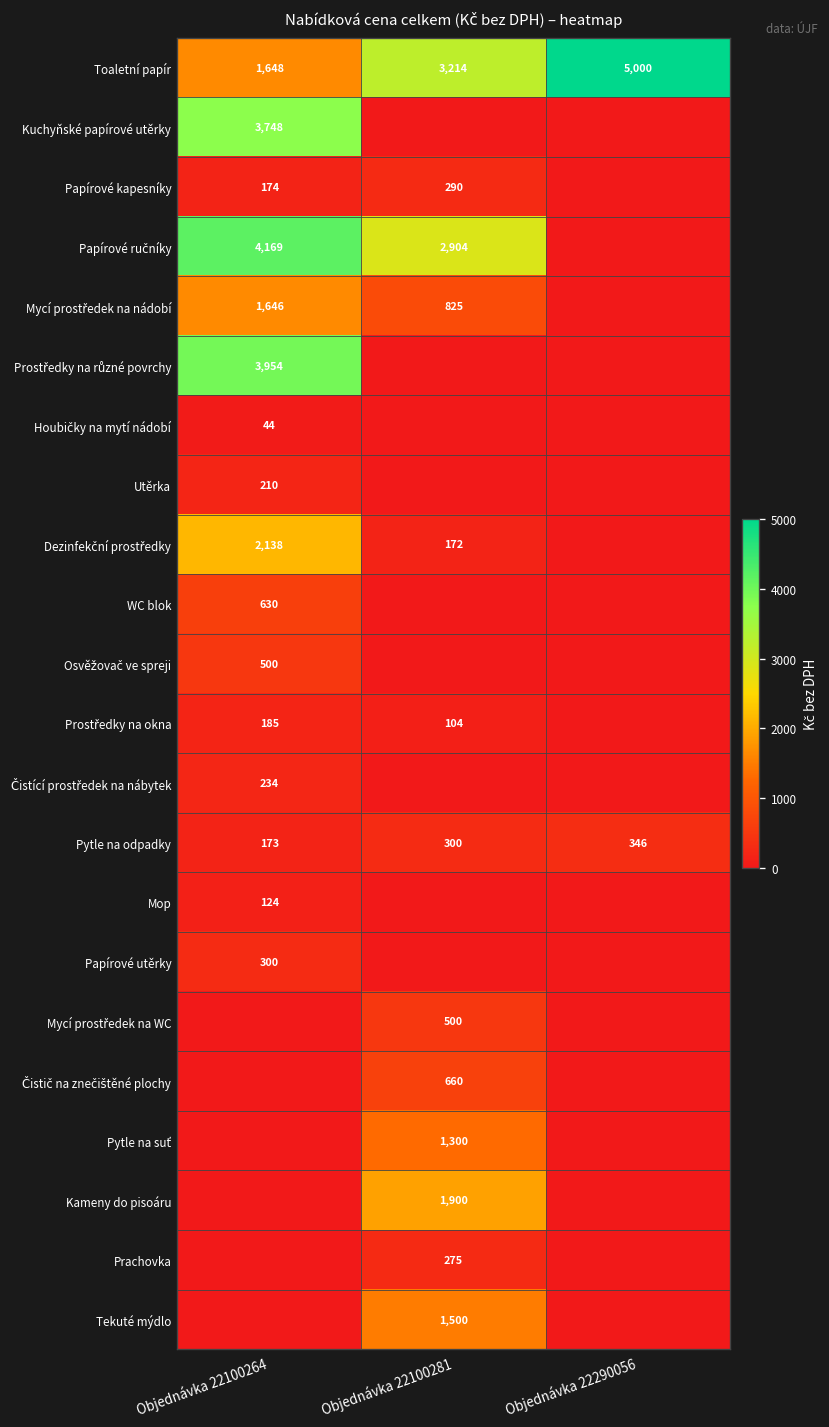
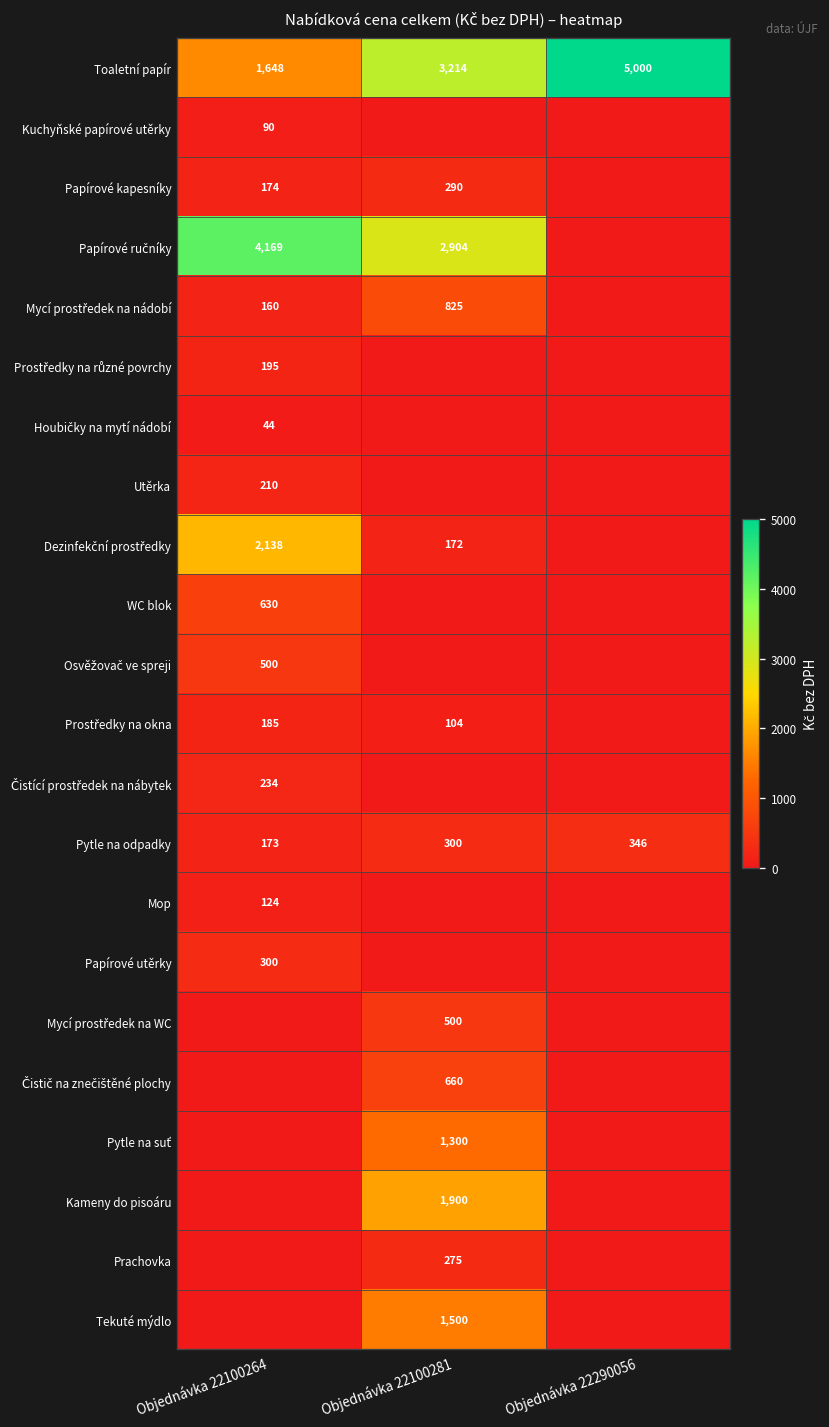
Kuchyňské papírové utěrky, Objednávka 22100264: 3,748 -> 90
Mycí prostředek na nádobí, Objednávka 22100264: 1,646 -> 160
Prostředky na různé povrchy, Objednávka 22100264: 3,954 -> 195
